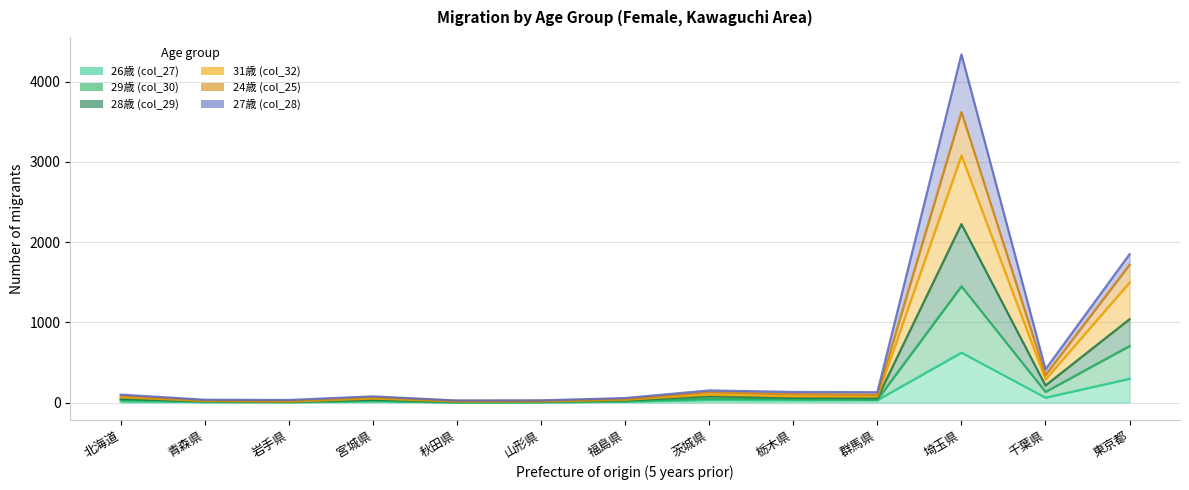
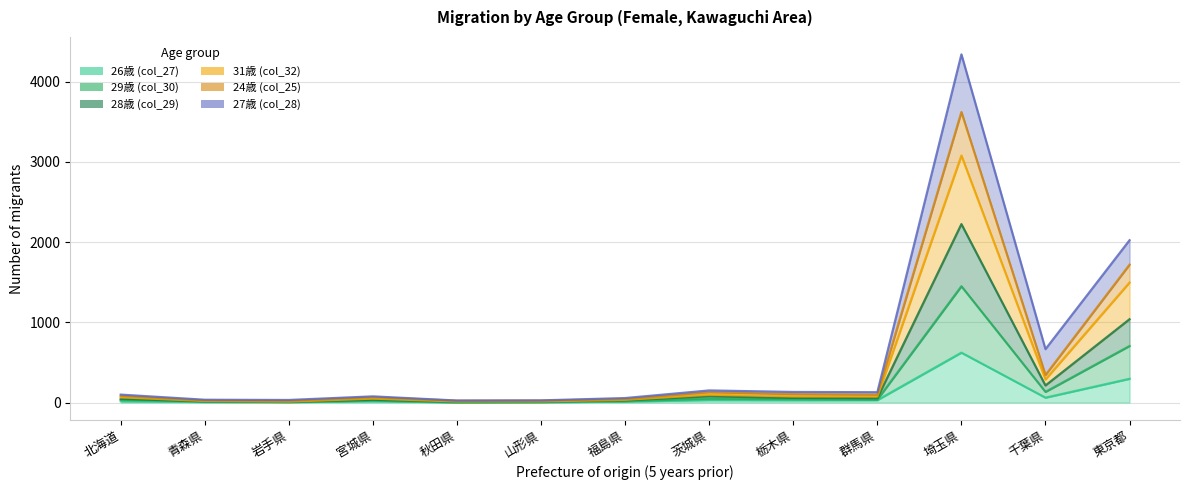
27歳 (col_28), 千葉県: 100 -> 300
27歳 (col_28), 東京都: 100 -> 300
